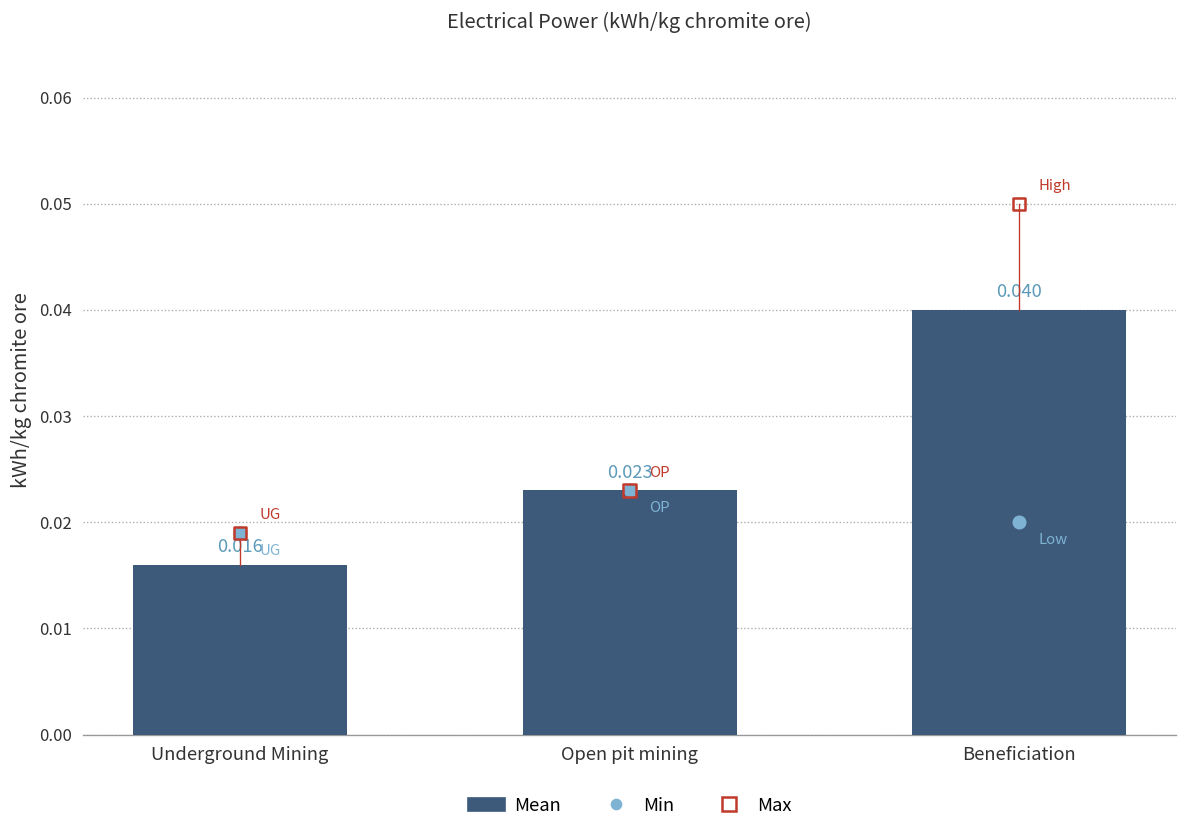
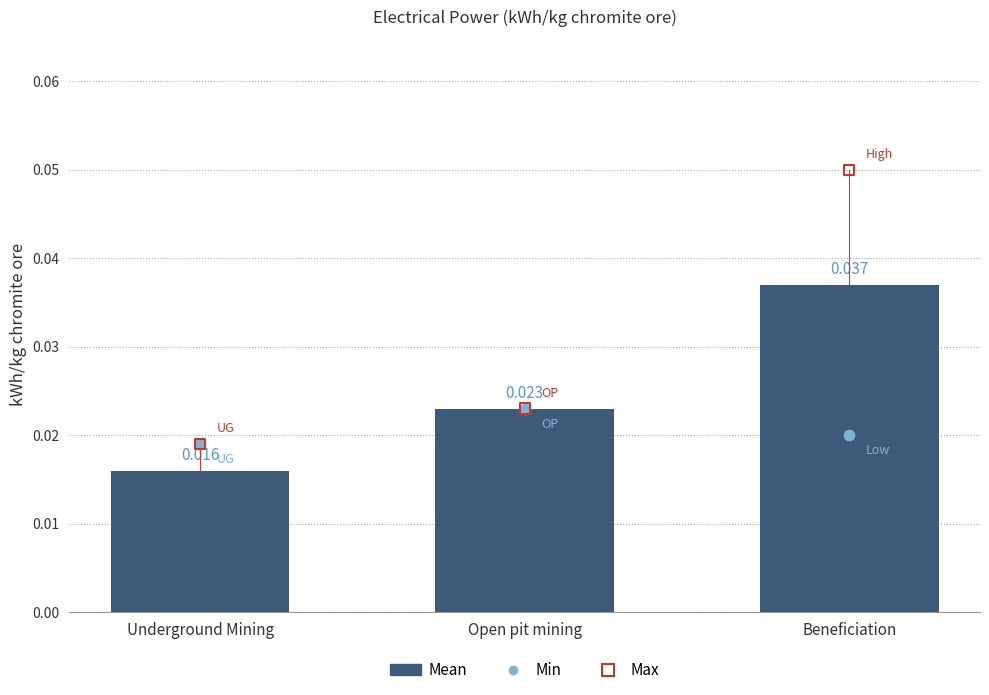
Mean, Beneficiation: 0.040 -> 0.037
